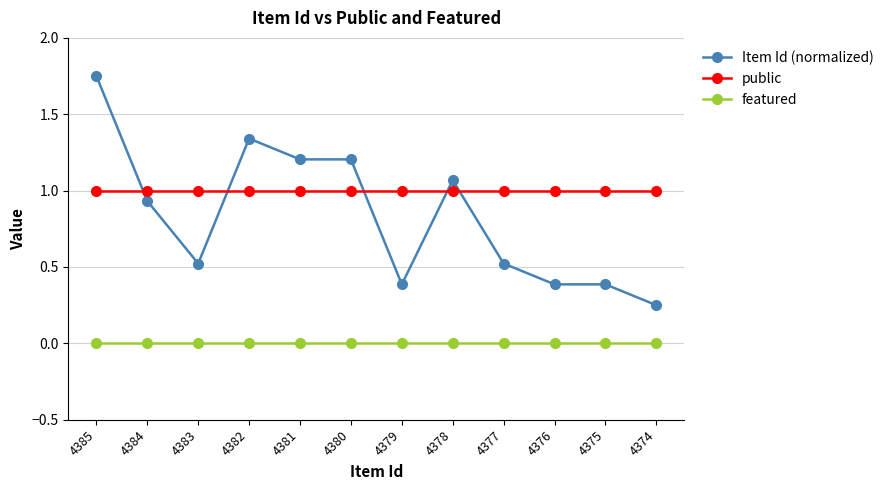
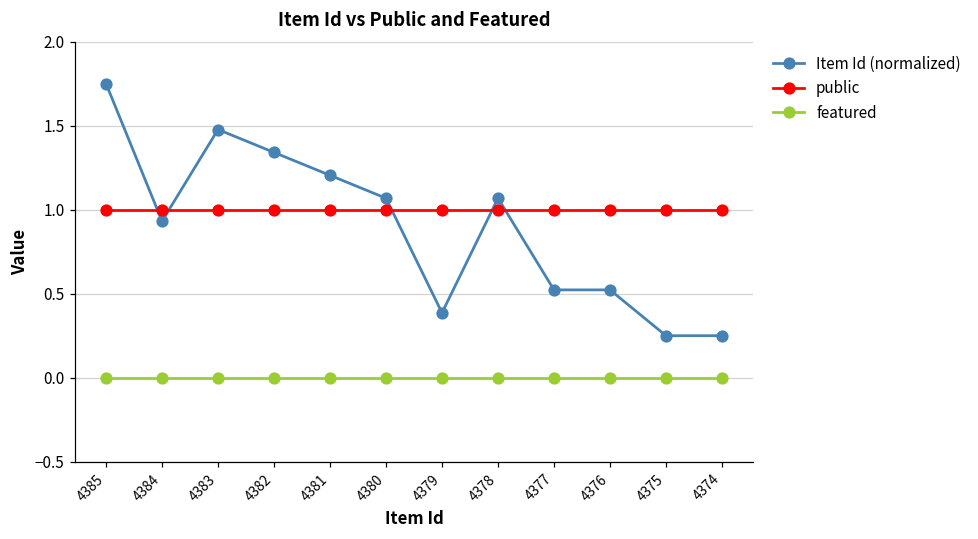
Item Id (normalized), 4383: 0.52 -> 1.48
Item Id (normalized), 4380: 1.20 -> 1.07
Item Id (normalized), 4376: 0.39 -> 0.52
Item Id (normalized), 4375: 0.39 -> 0.25
